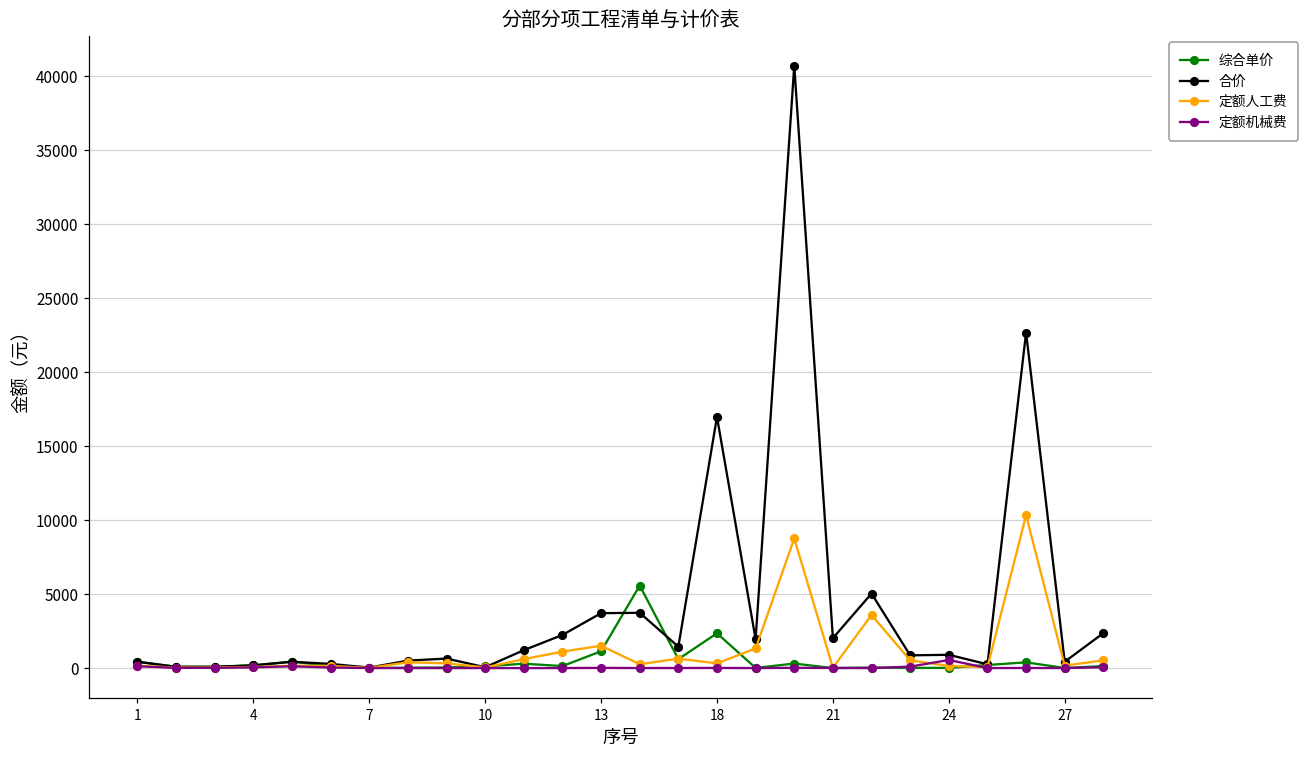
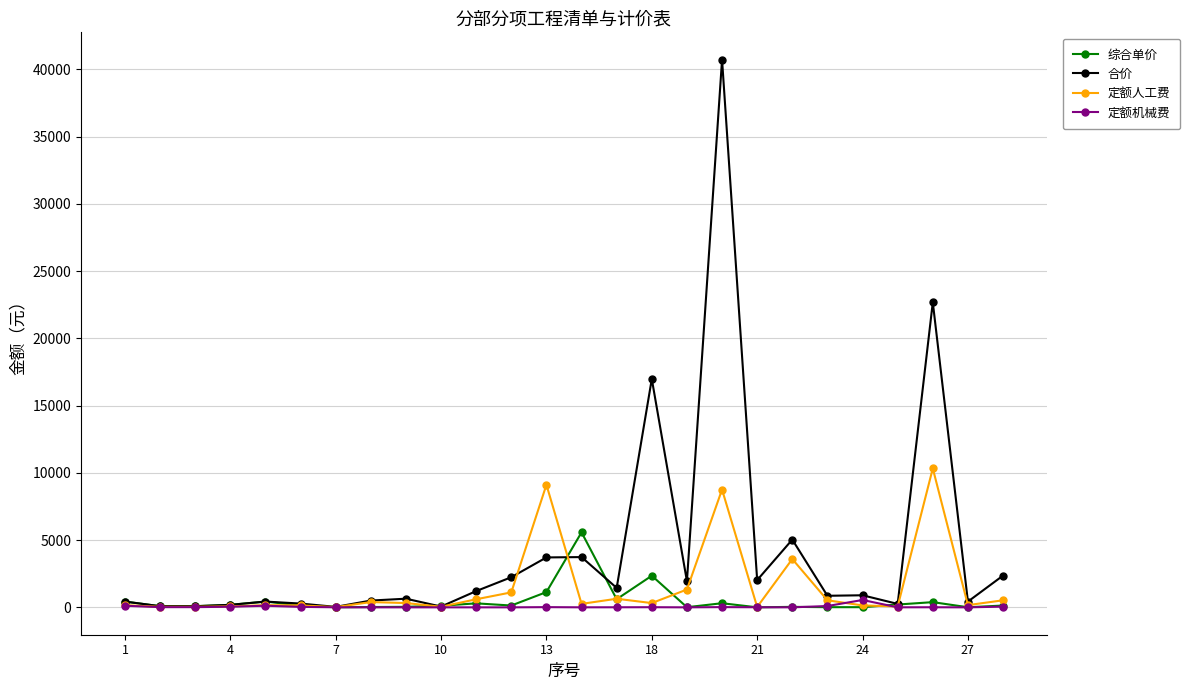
定额人工费, 13: 1500 -> 9100
